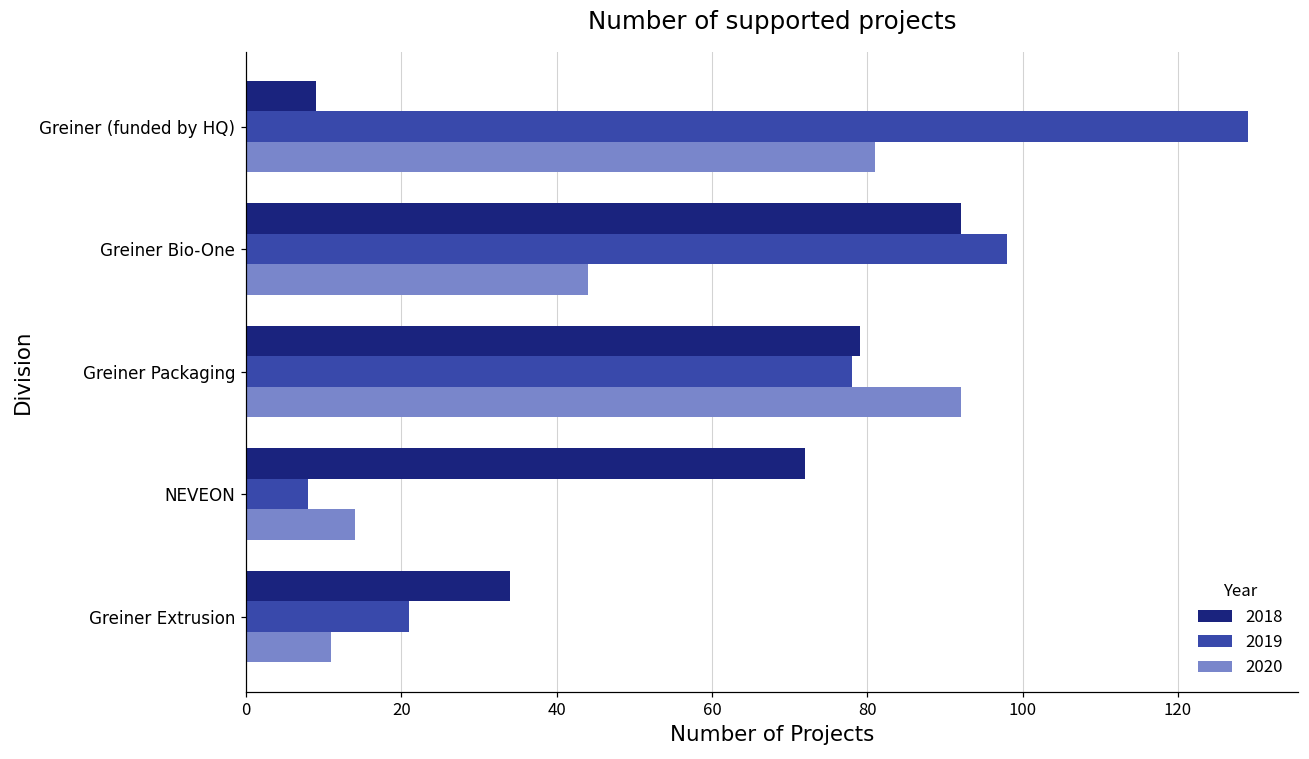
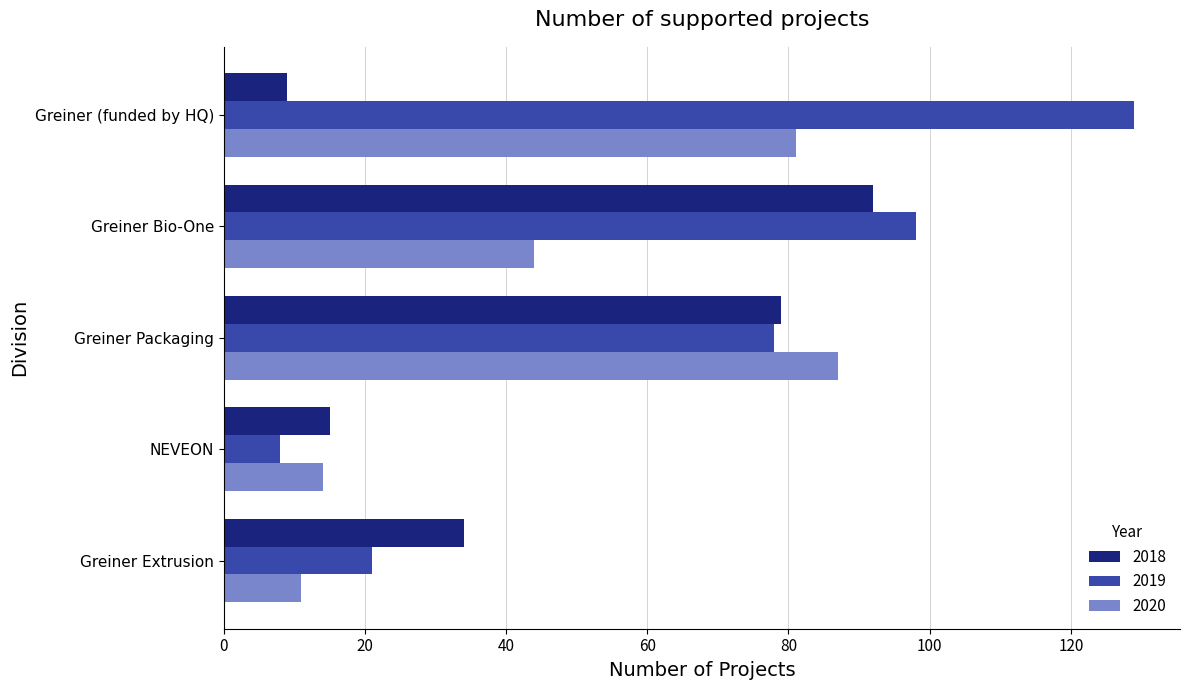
2020, Greiner Packaging: 92 -> 87
2018, NEVEON: 72 -> 15
